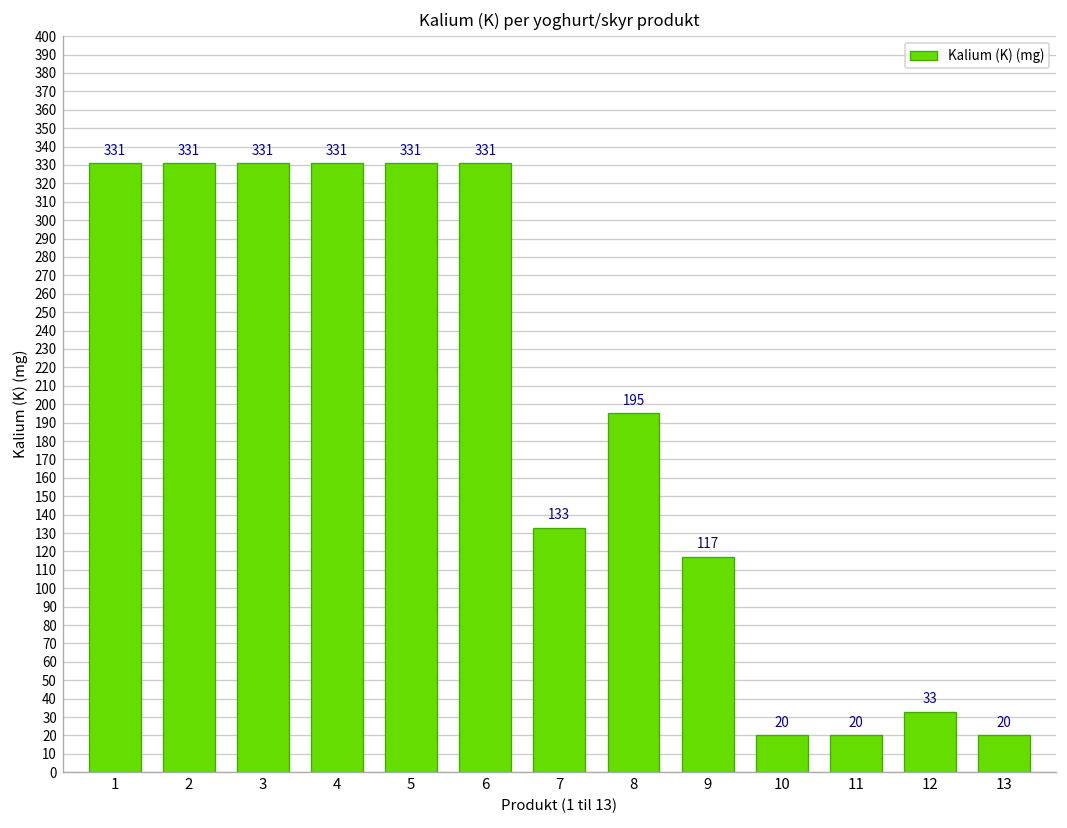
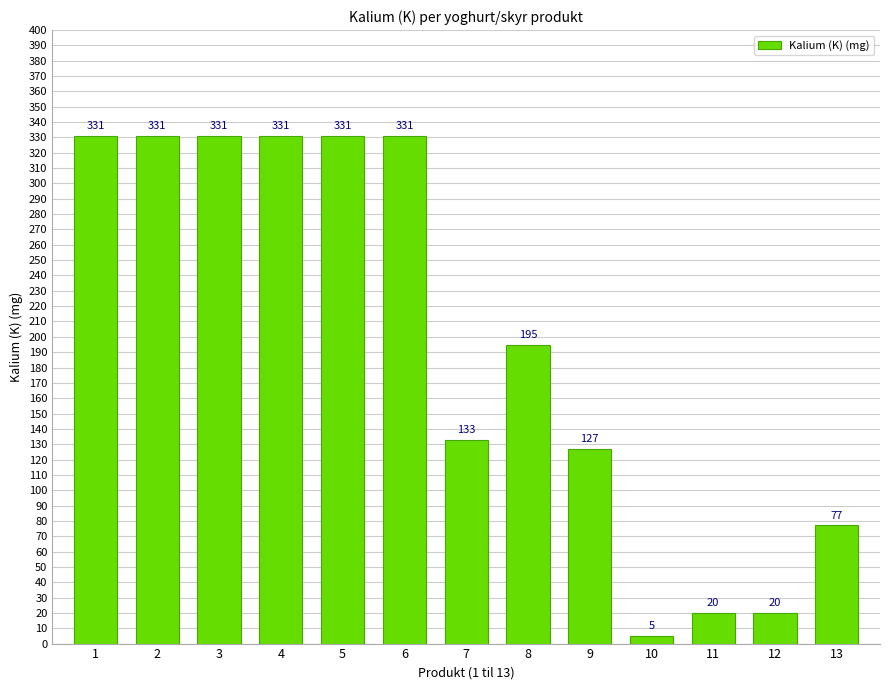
9: 117 -> 127
10: 20 -> 5
12: 33 -> 20
13: 20 -> 77
